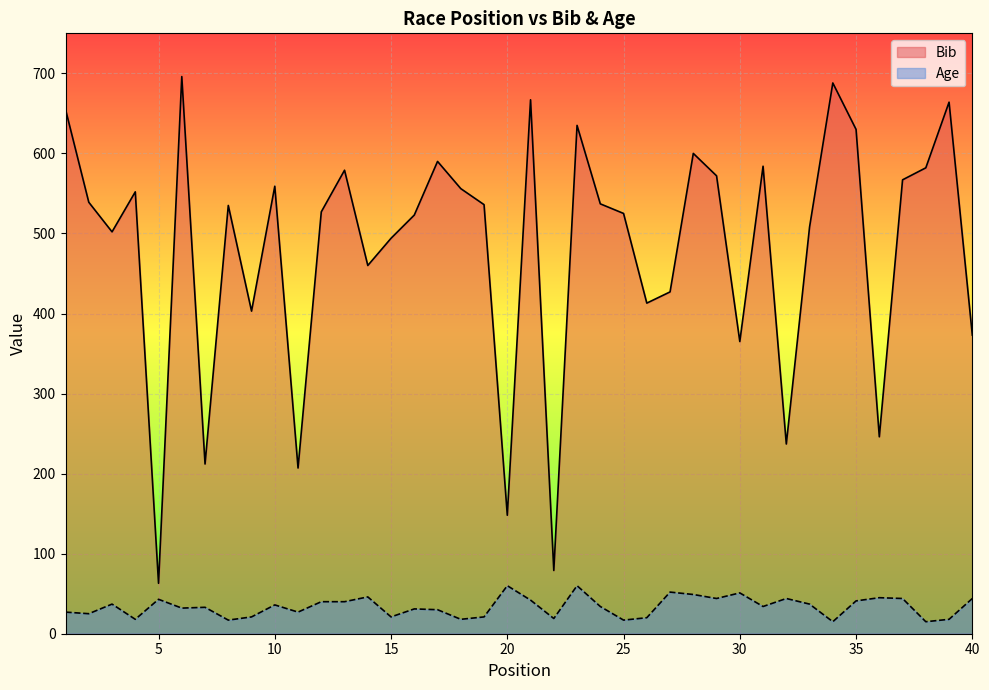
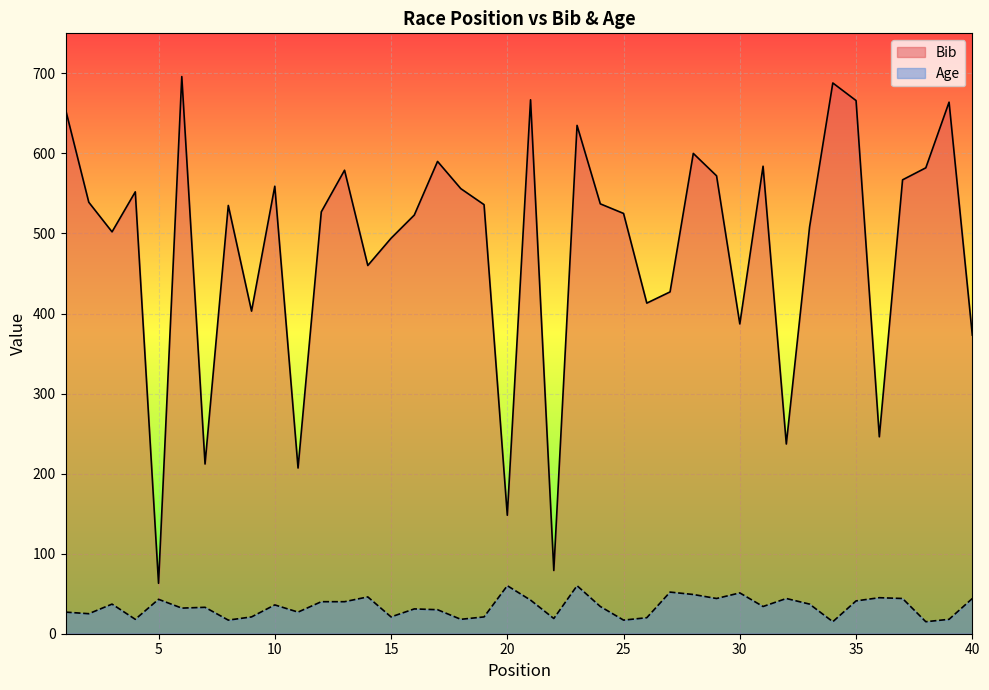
Bib, 30: 370 -> 390
Bib, 35: 630 -> 670
